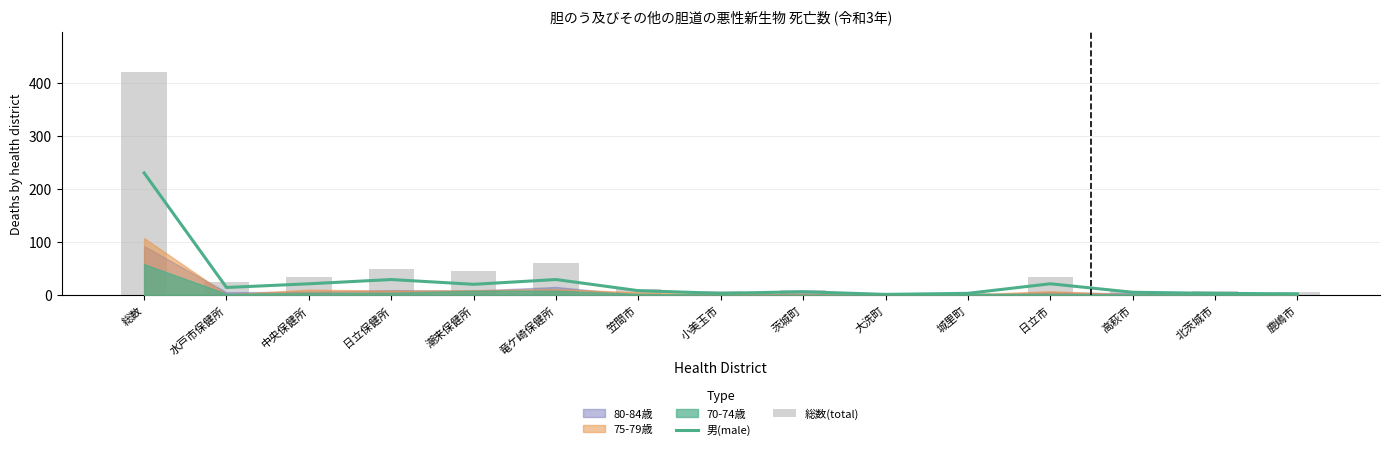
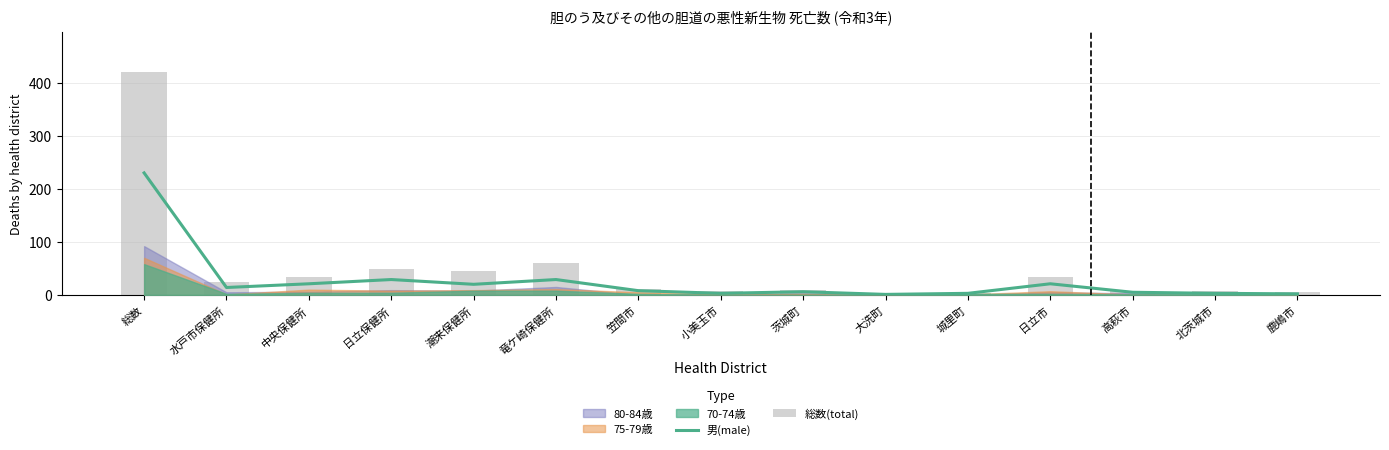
75-79歳, 総数: 110 -> 70
